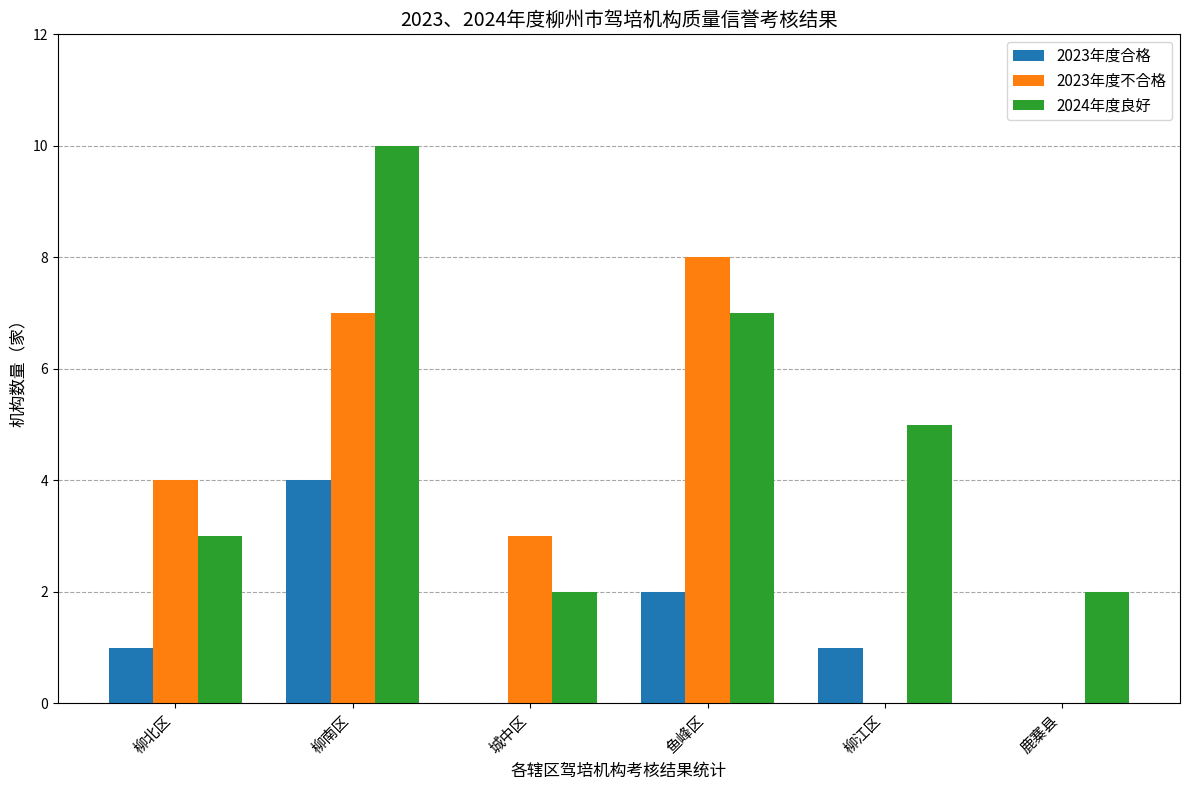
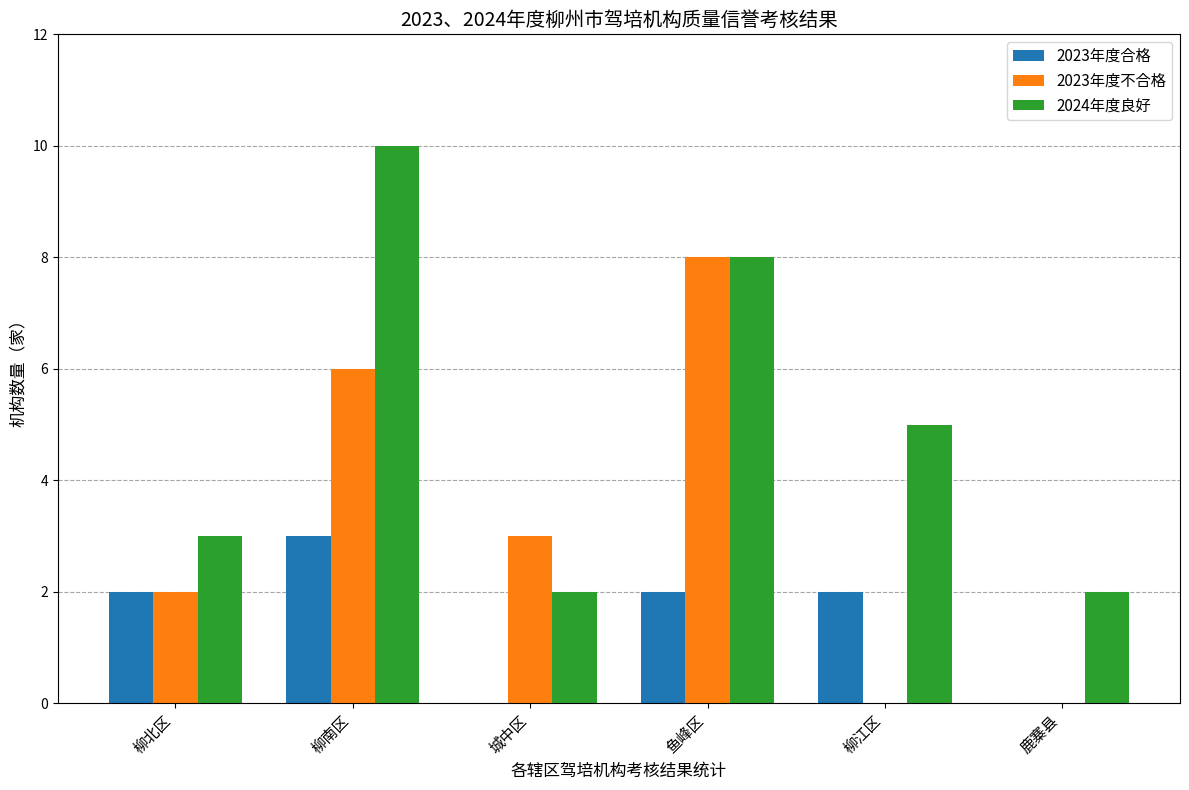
2023年度合格, 柳北区: 1 -> 2
2023年度不合格, 柳北区: 4 -> 2
2023年度合格, 柳南区: 4 -> 3
2023年度不合格, 柳南区: 7 -> 6
2024年度良好, 鱼峰区: 7 -> 8
2023年度合格, 柳江区: 1 -> 2
